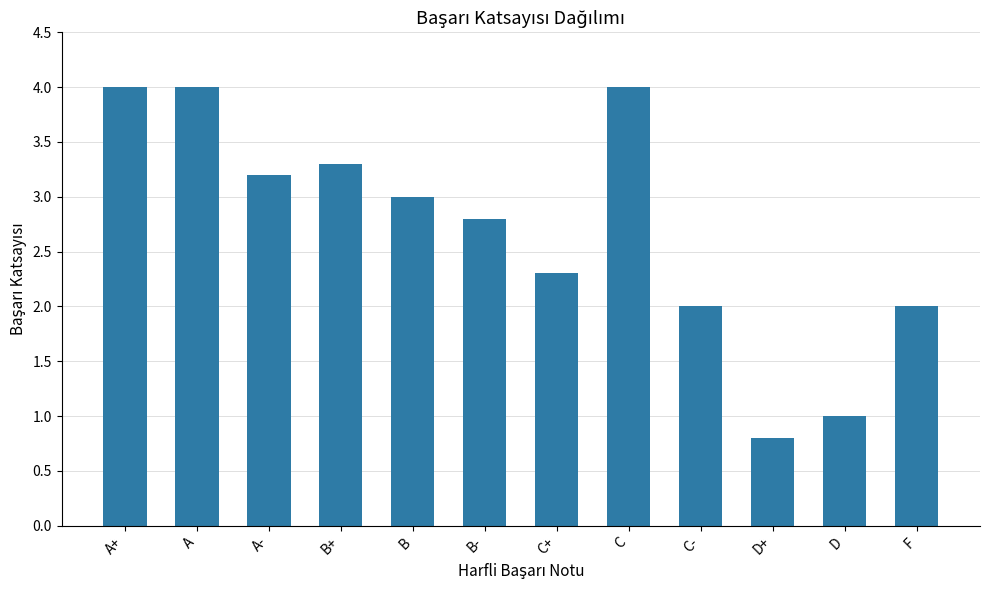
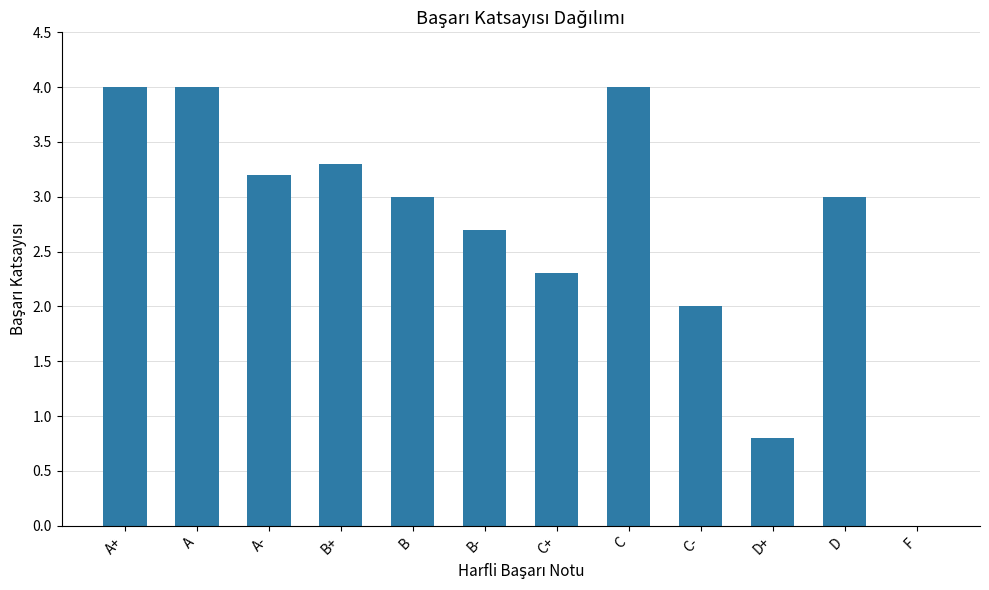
B-: 2.8 -> 2.7
D: 1 -> 3
F: 2 -> 0
